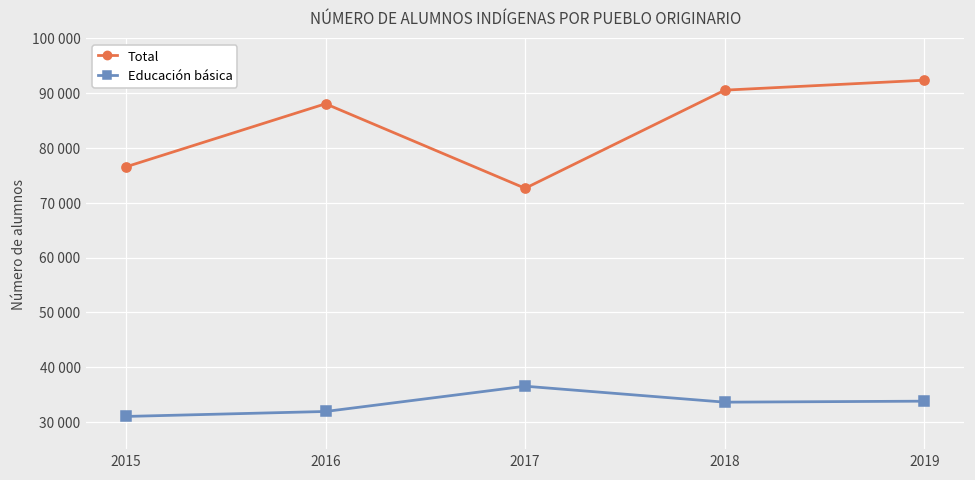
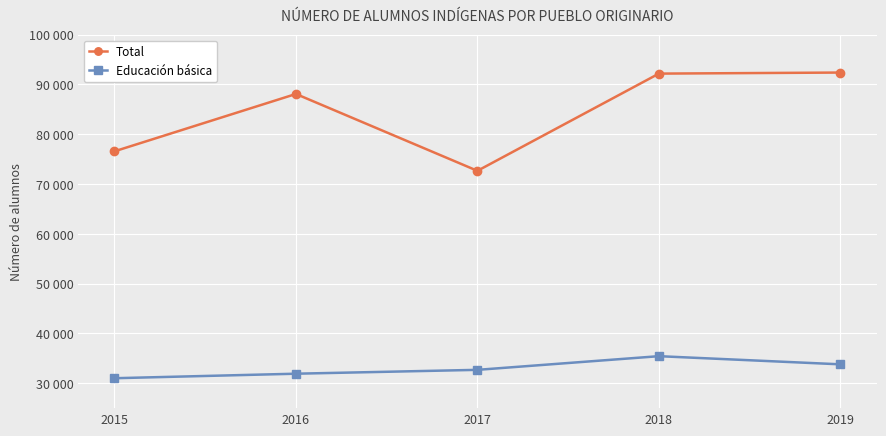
Educación básica, 2017: 37000 -> 33000
Total, 2018: 91000 -> 92000
Educación básica, 2018: 34000 -> 35000
